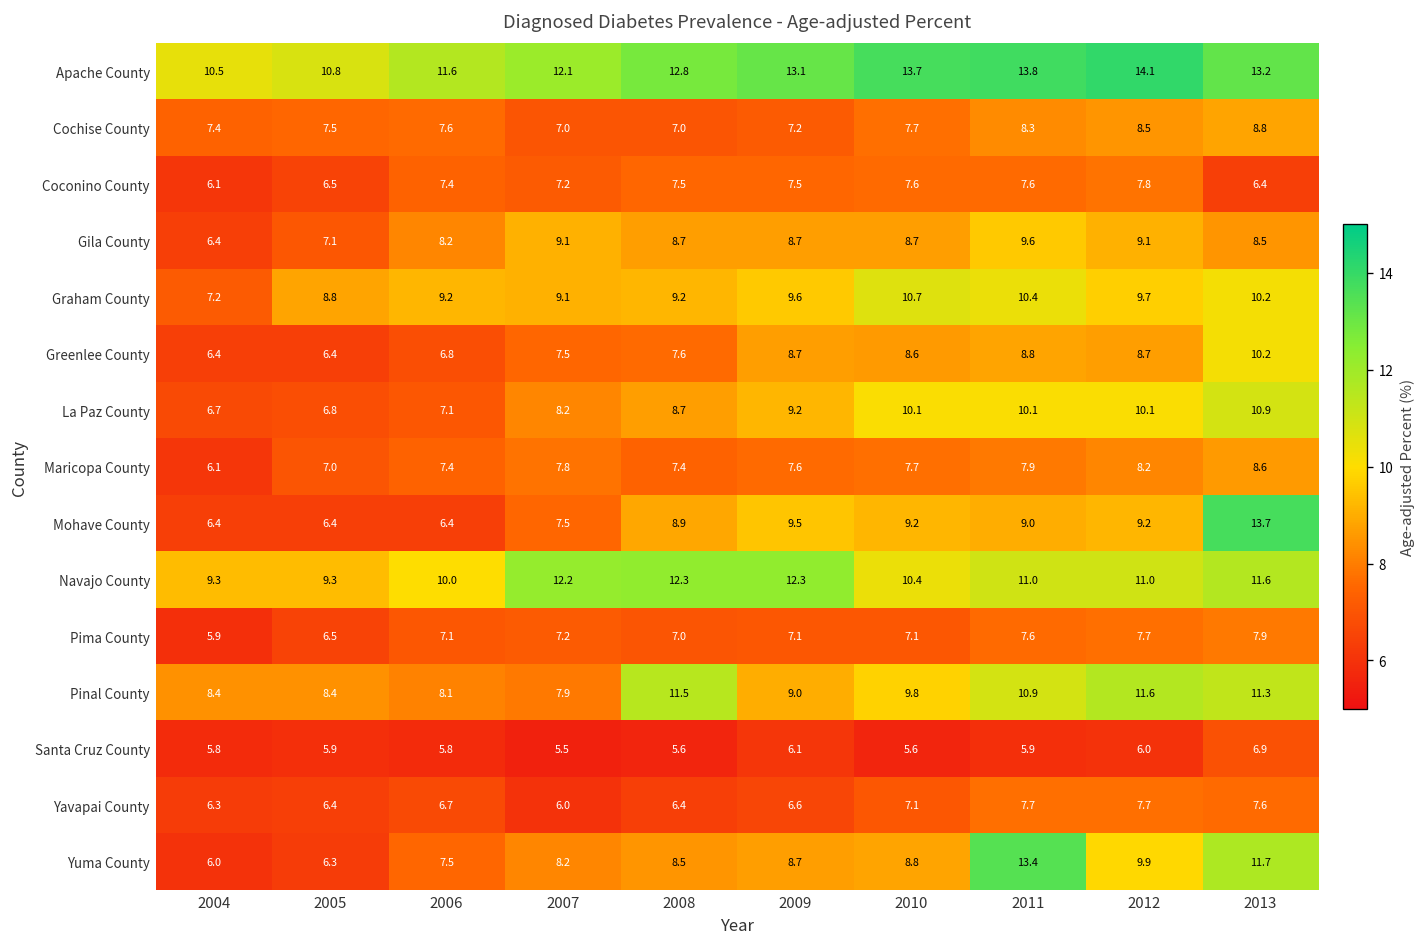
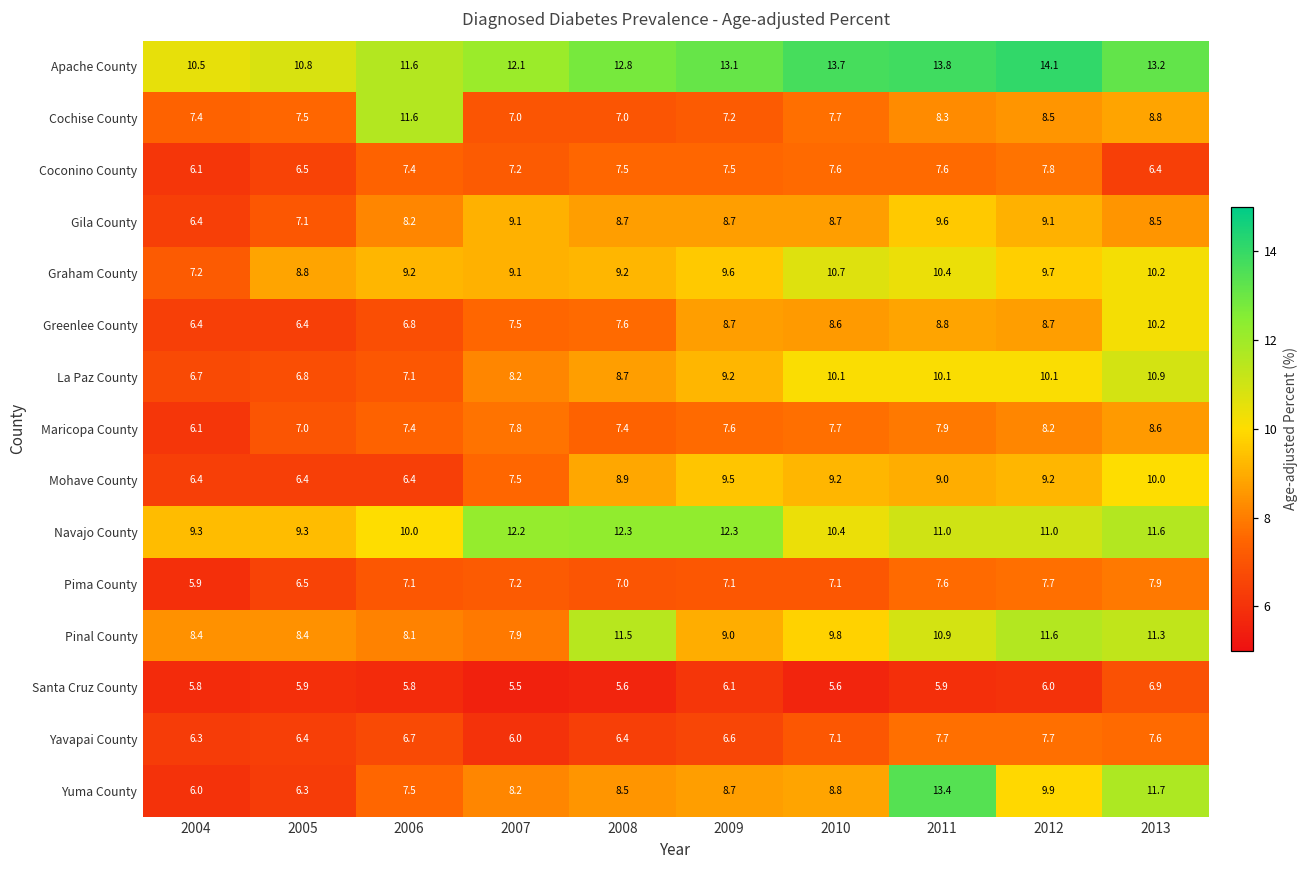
Cochise County, 2006: 7.6 -> 11.6
Mohave County, 2013: 13.7 -> 10.0
